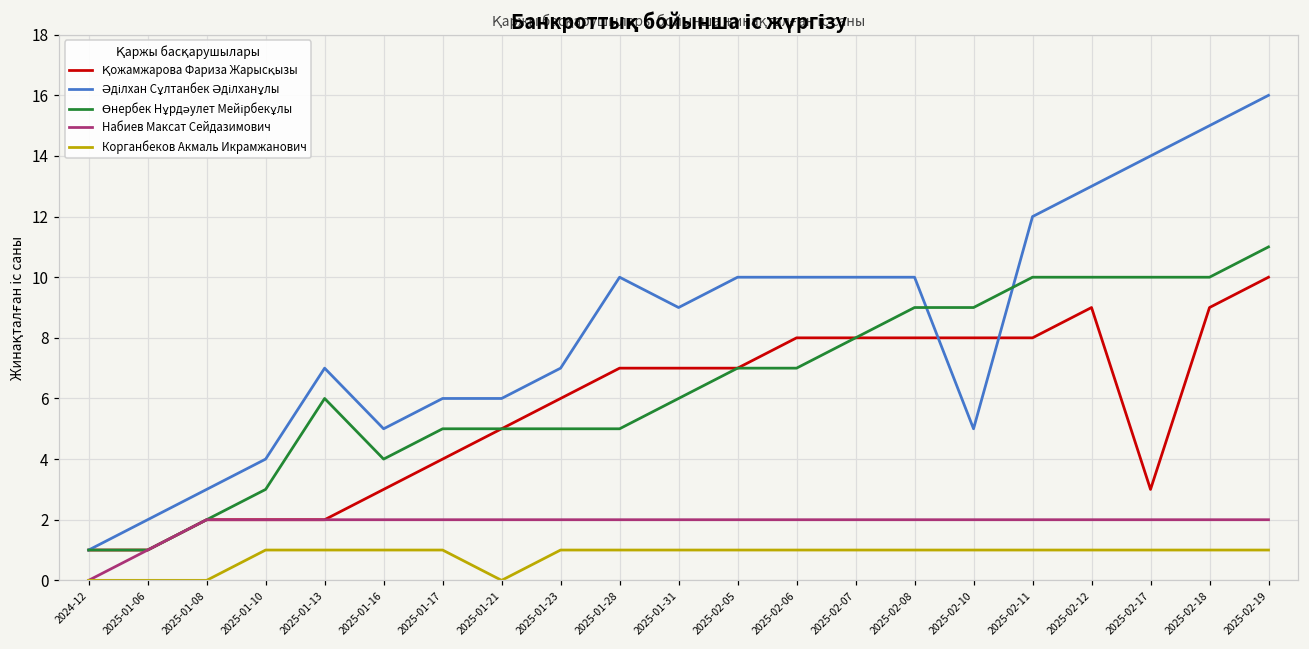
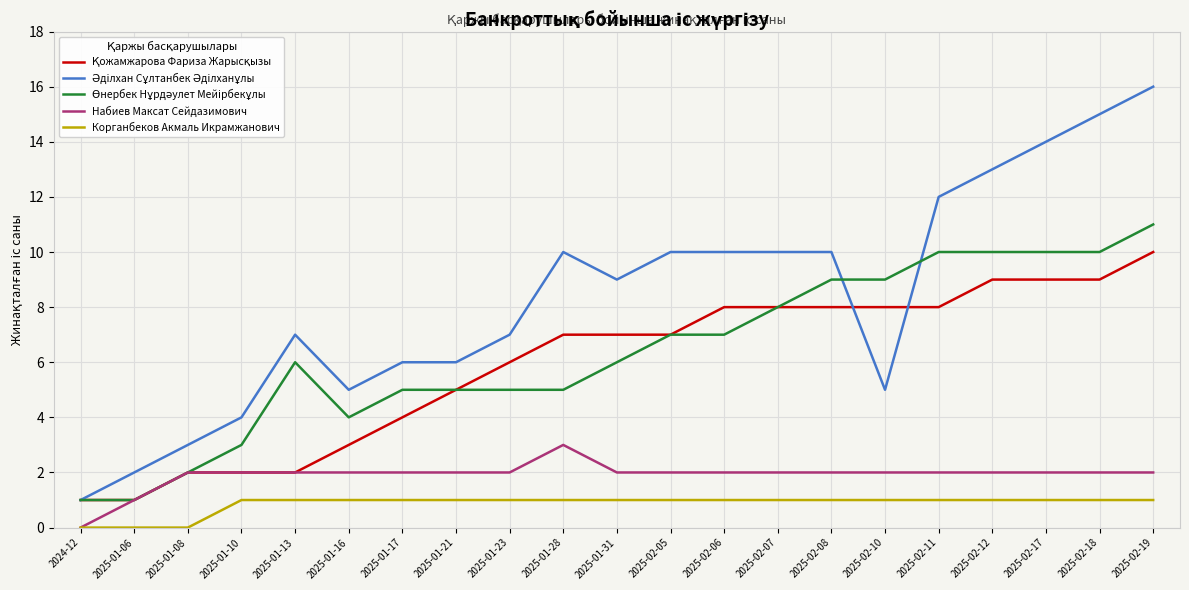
Корганбеков Акмаль Икрамжанович, 2025-01-21: 0 -> 1
Набиев Максат Сейдазимович, 2025-01-28: 2 -> 3
Қожамжарова Фариза Жарысқызы, 2025-02-17: 3 -> 9
